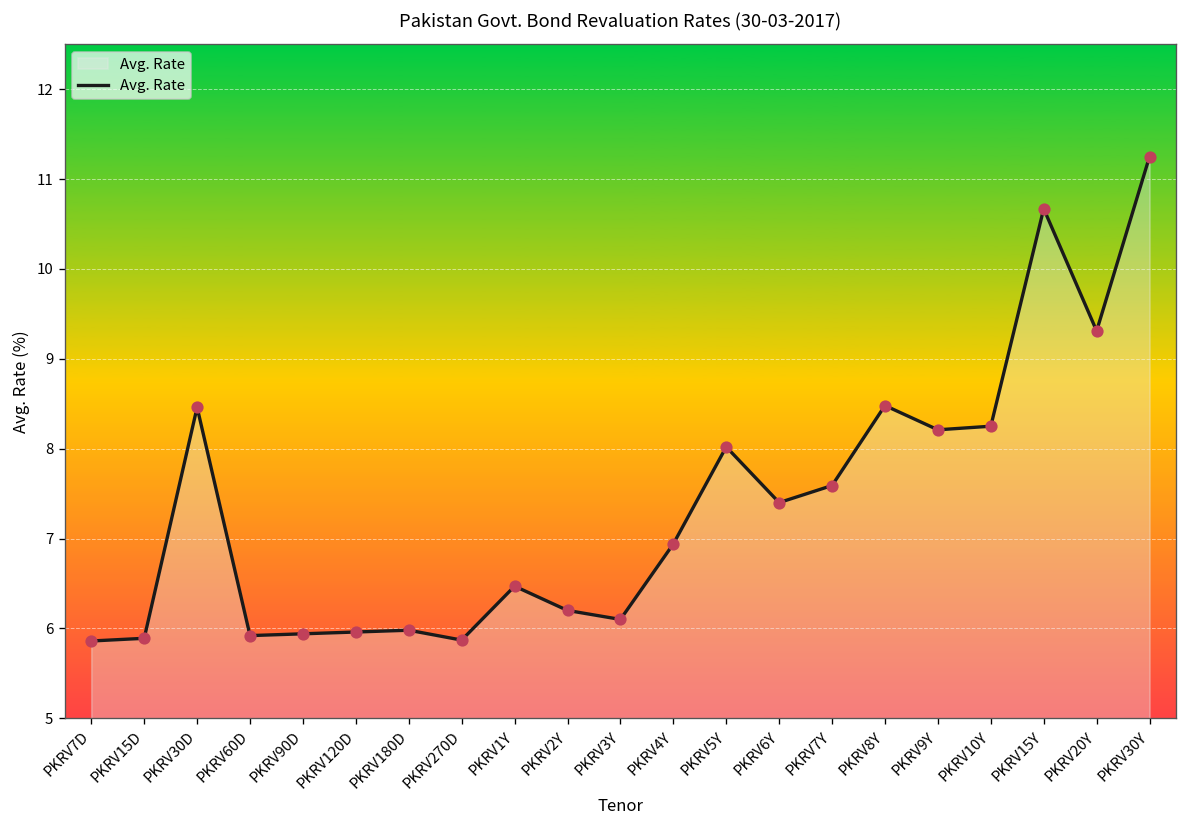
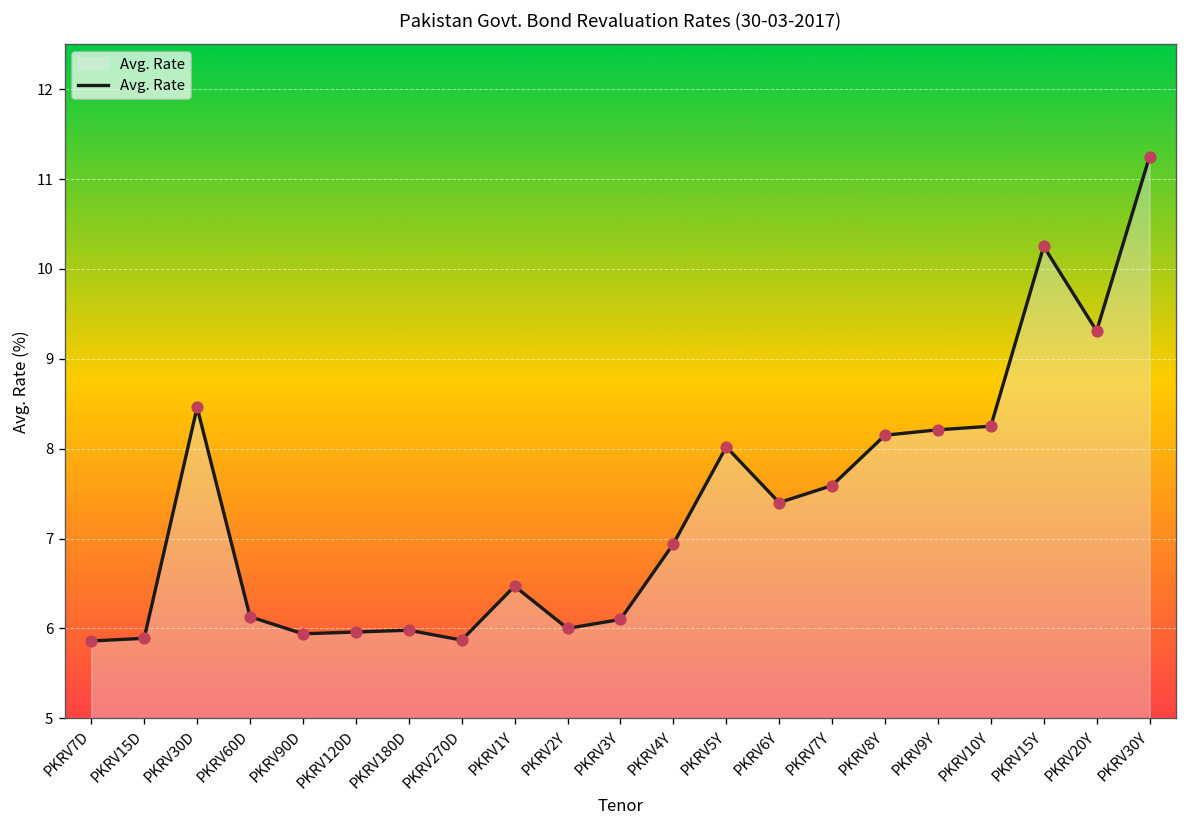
PKRV60D: 5.9 -> 6.1
PKRV2Y: 6.2 -> 6.0
PKRV8Y: 8.5 -> 8.2
PKRV15Y: 10.7 -> 10.3
